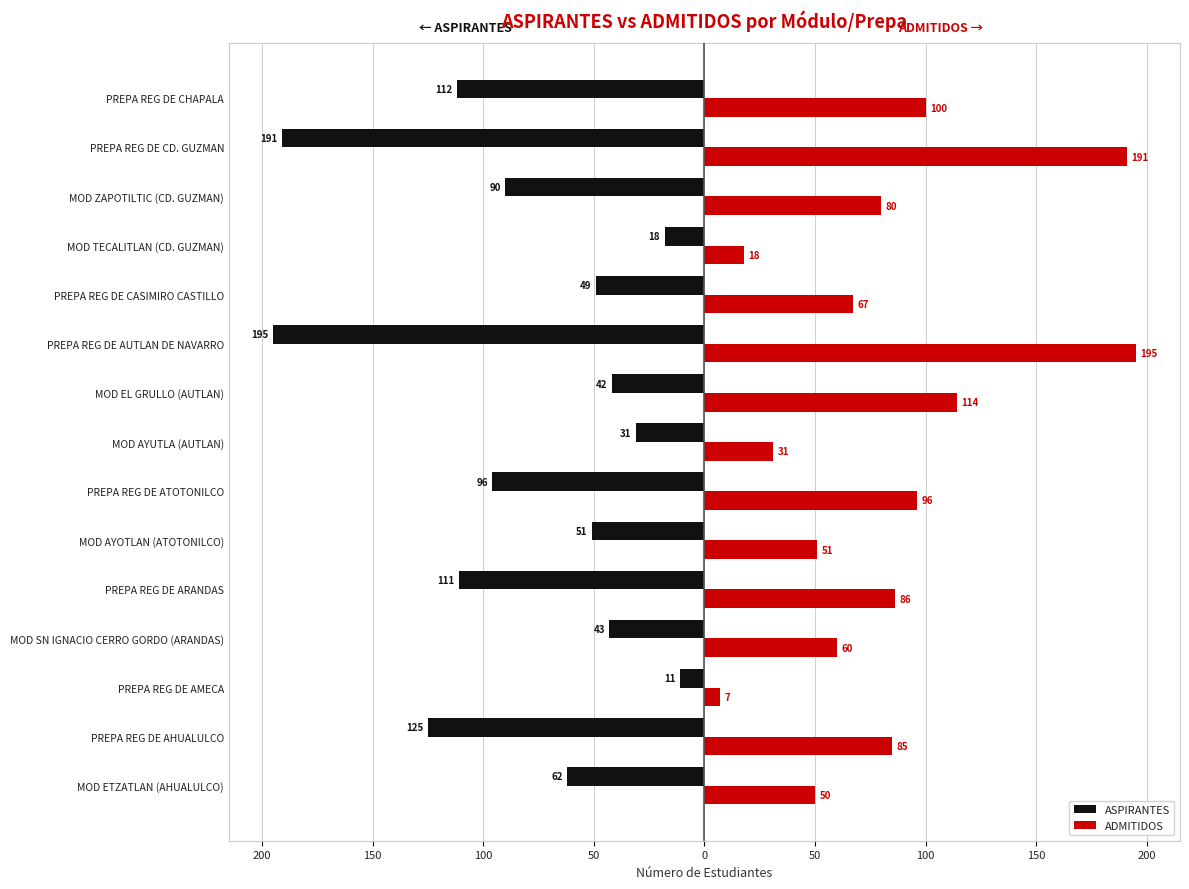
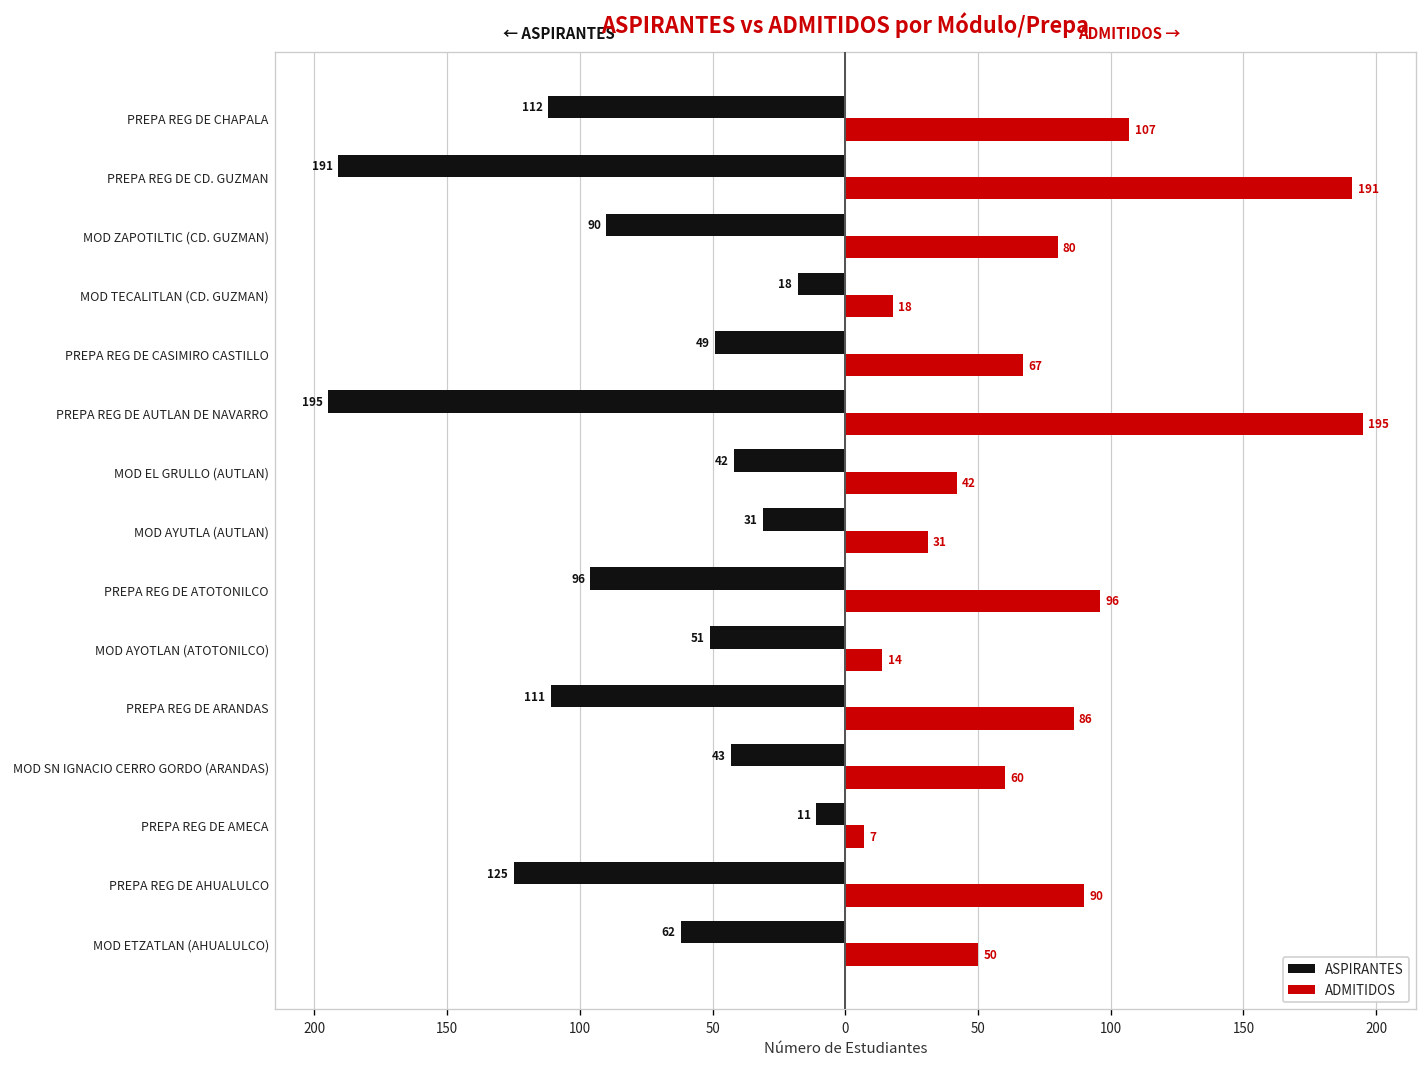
ADMITIDOS, PREPA REG DE CHAPALA: 100 -> 107
ADMITIDOS, MOD EL GRULLO (AUTLAN): 114 -> 42
ADMITIDOS, MOD AYOTLAN (ATOTONILCO): 51 -> 14
ADMITIDOS, PREPA REG DE AHUALULCO: 85 -> 90
